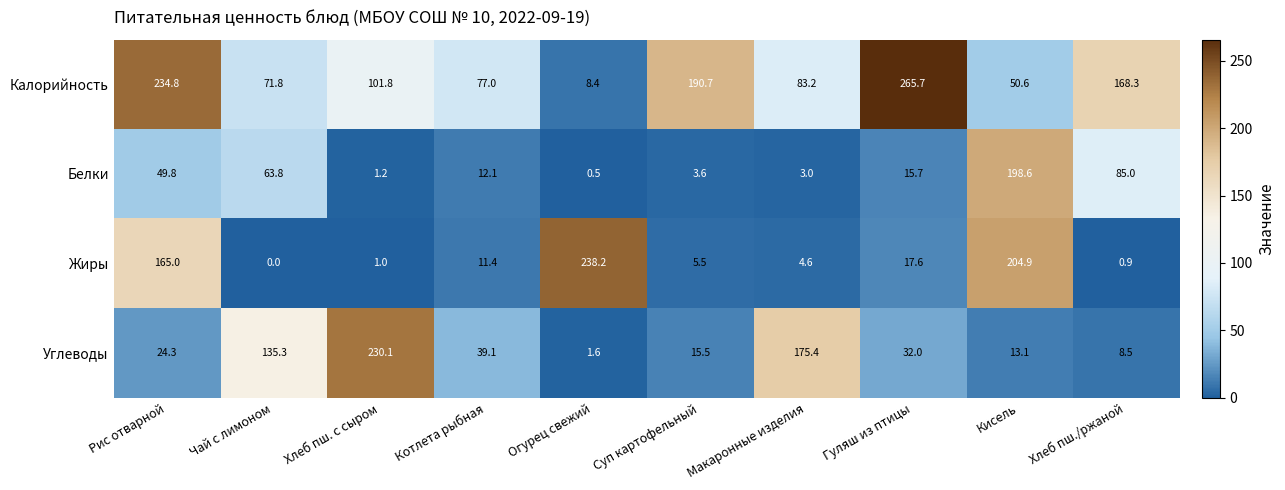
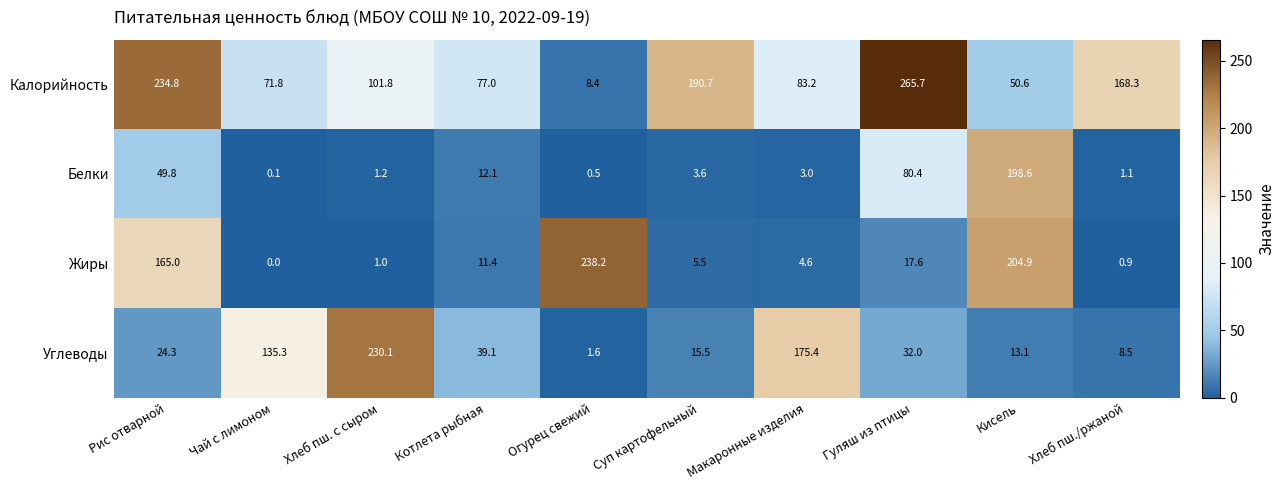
Белки, Чай с лимоном: 63.8 -> 0.1
Белки, Гуляш из птицы: 15.7 -> 80.4
Белки, Хлеб пш./ржаной: 85.0 -> 1.1
